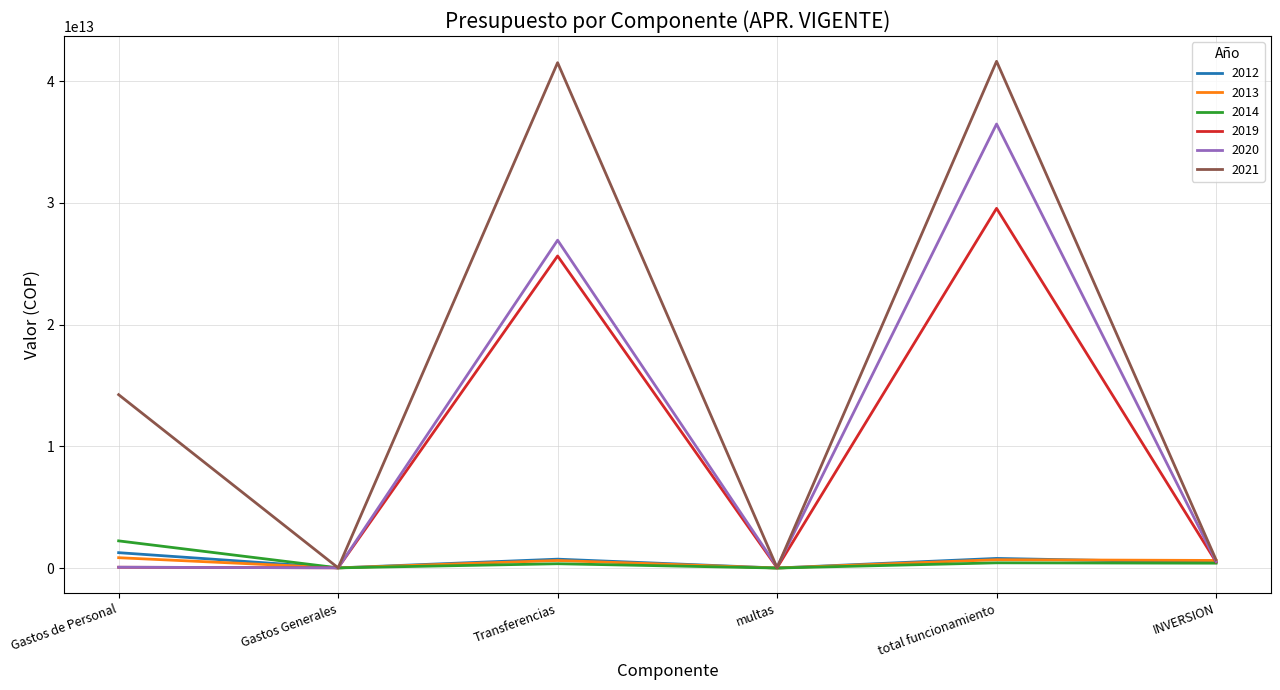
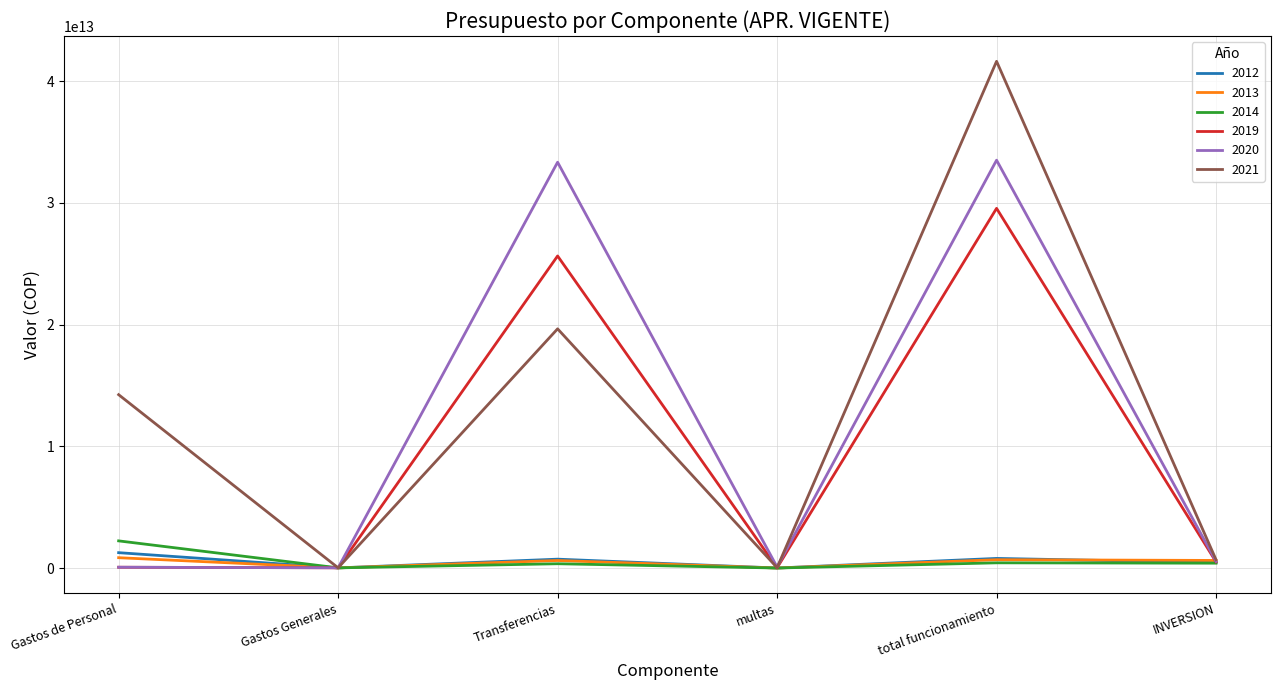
2020, Transferencias: 26900000000000 -> 33300000000000
2021, Transferencias: 41500000000000 -> 19700000000000
2020, total funcionamiento: 36500000000000 -> 33500000000000
